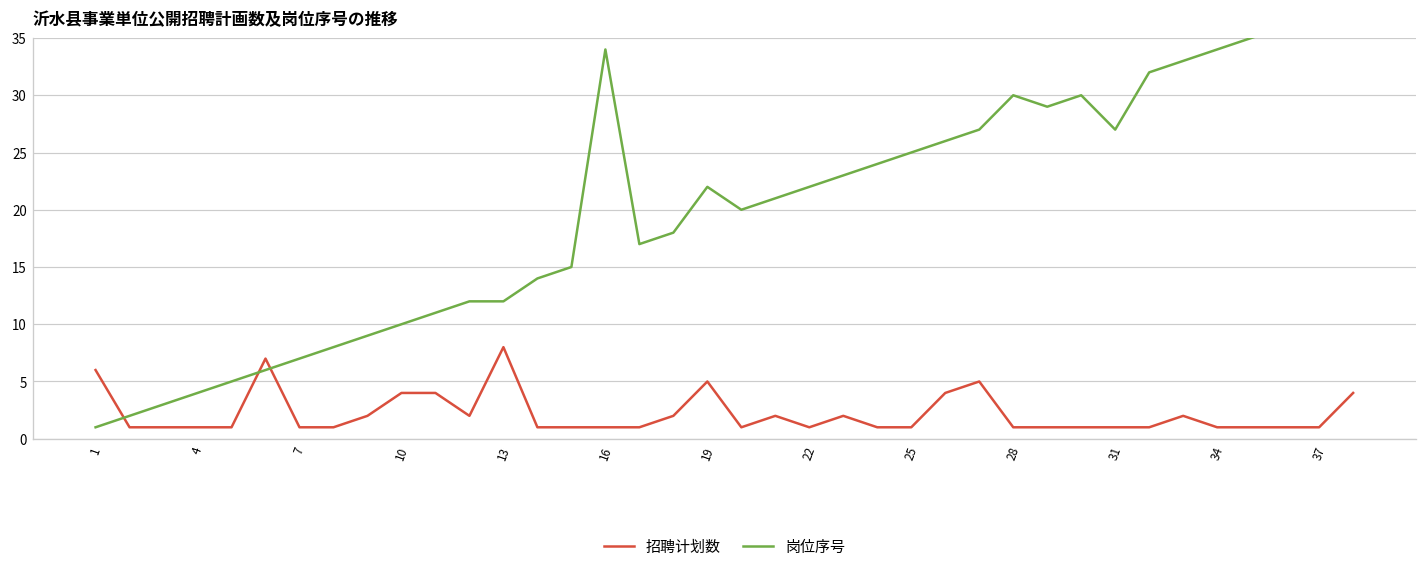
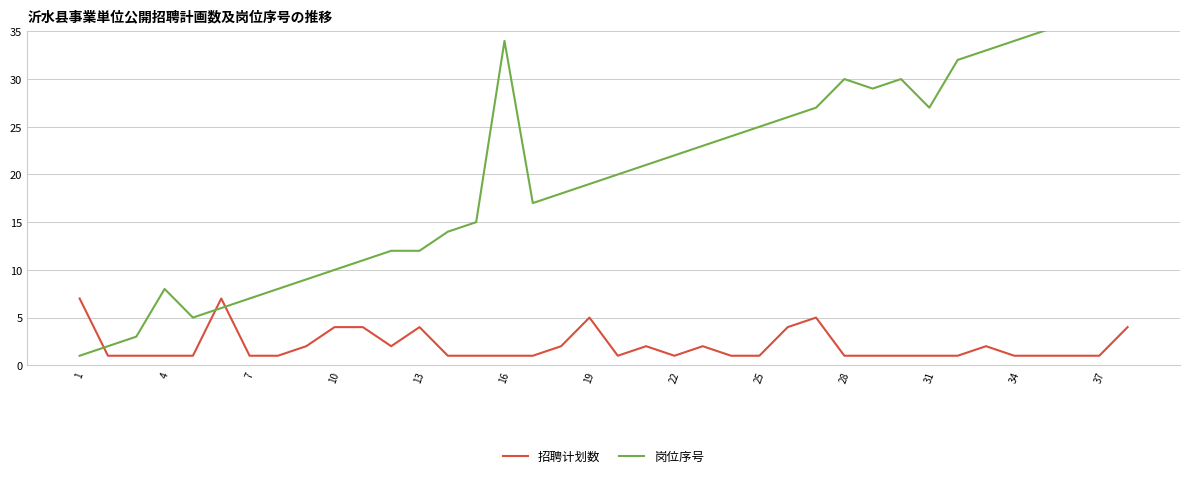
招聘计划数, 1: 6 -> 7
岗位序号, 4: 4 -> 8
招聘计划数, 13: 8 -> 4
岗位序号, 19: 22 -> 19
